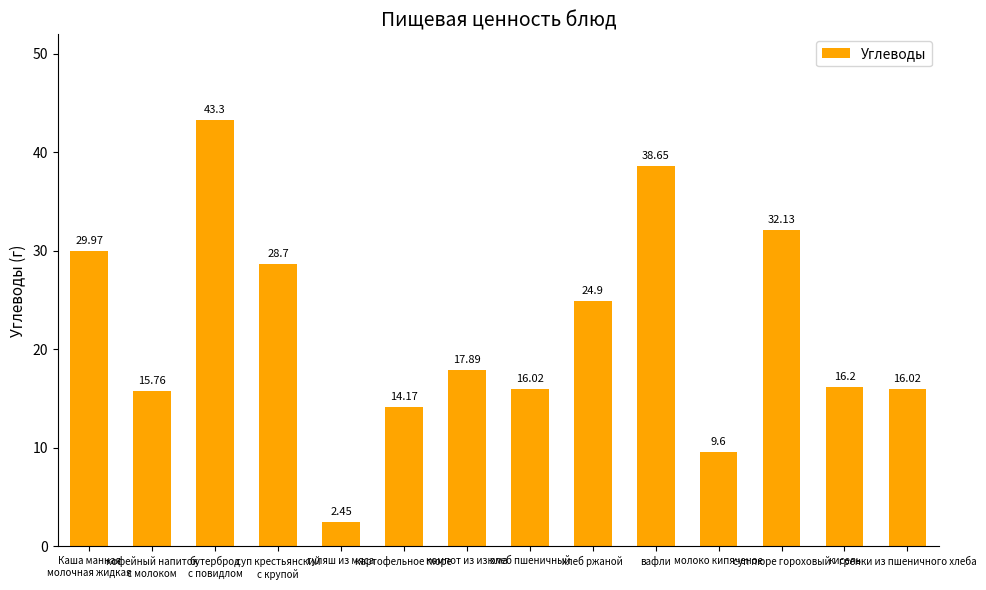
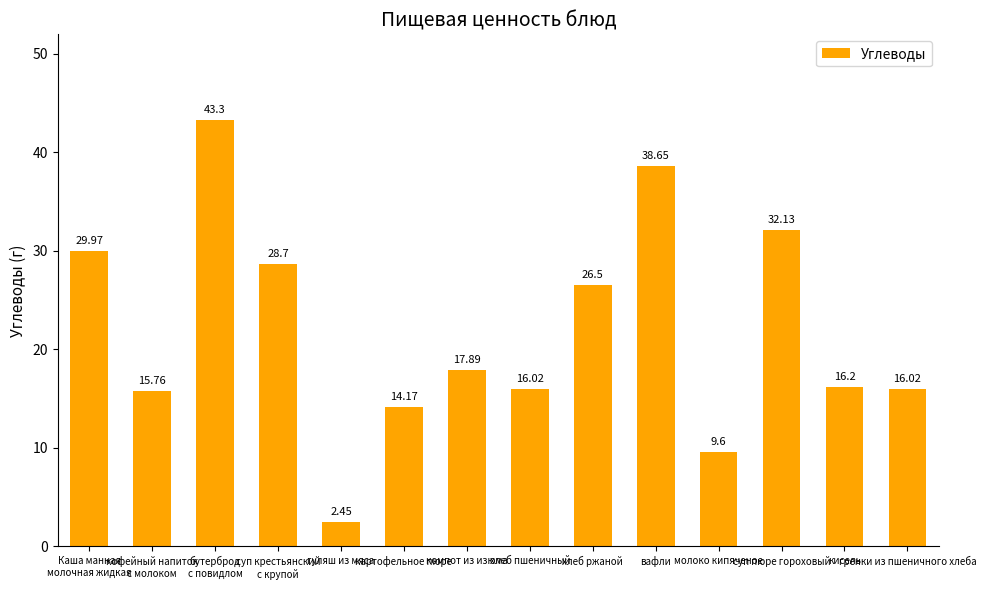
хлеб ржаной: 24.9 -> 26.5
